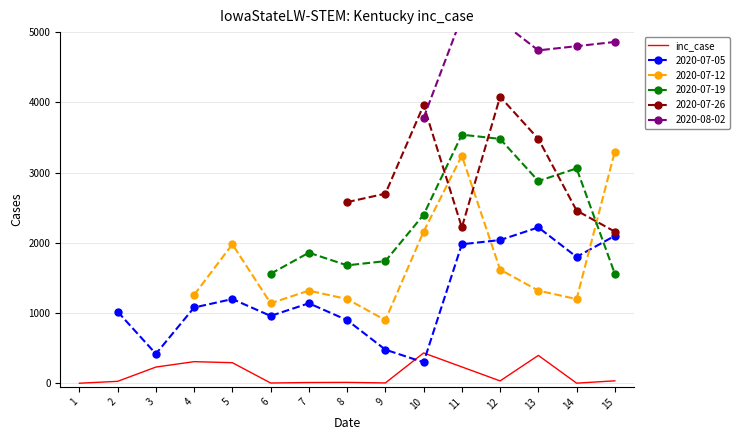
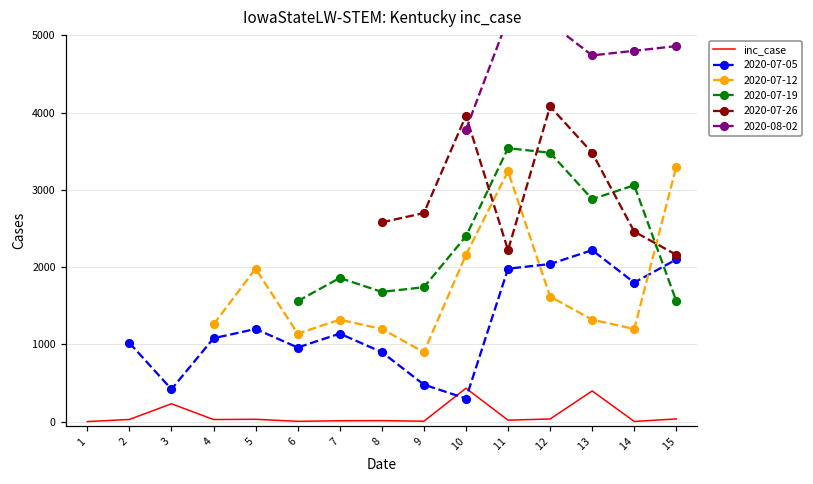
inc_case, 4: 300 -> 0
inc_case, 5: 300 -> 0
inc_case, 11: 200 -> 0
